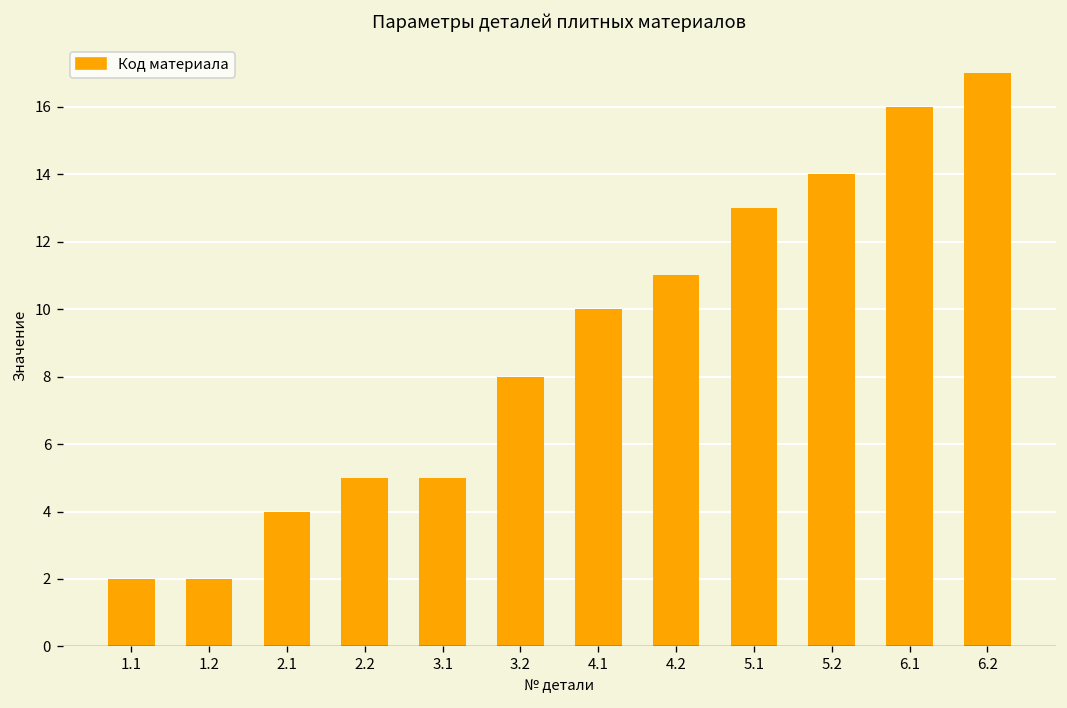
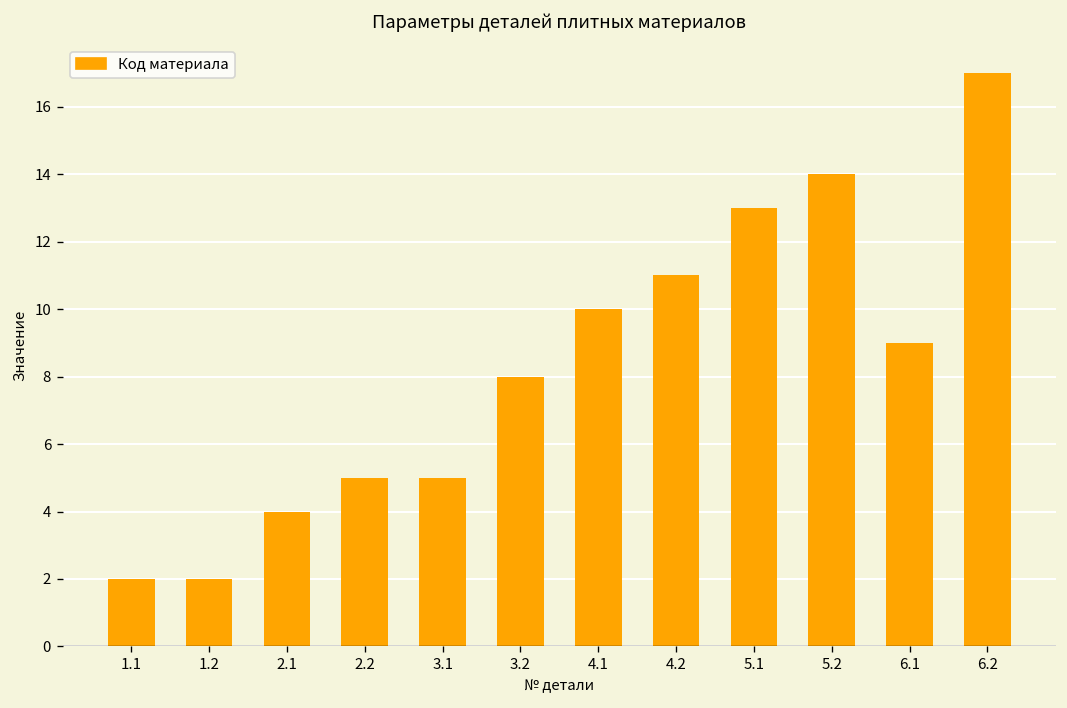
6.1: 16 -> 9
